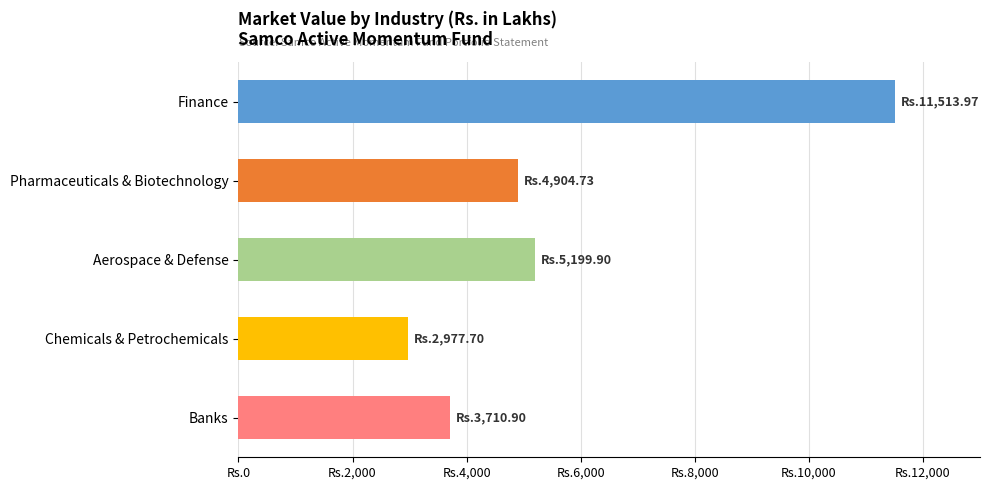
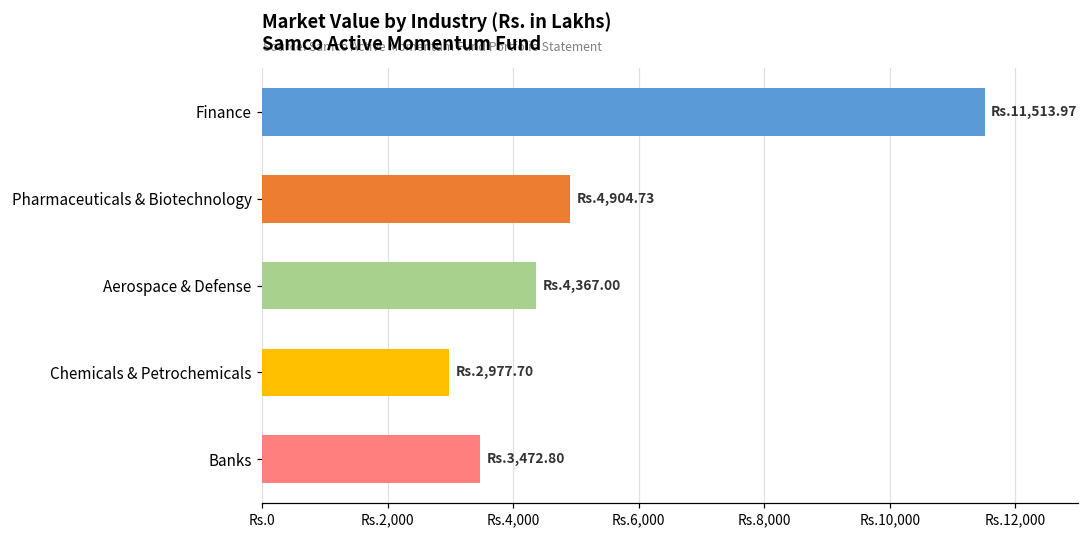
Aerospace & Defense: 5,199.90 -> 4,367.00
Banks: 3,710.90 -> 3,472.80
